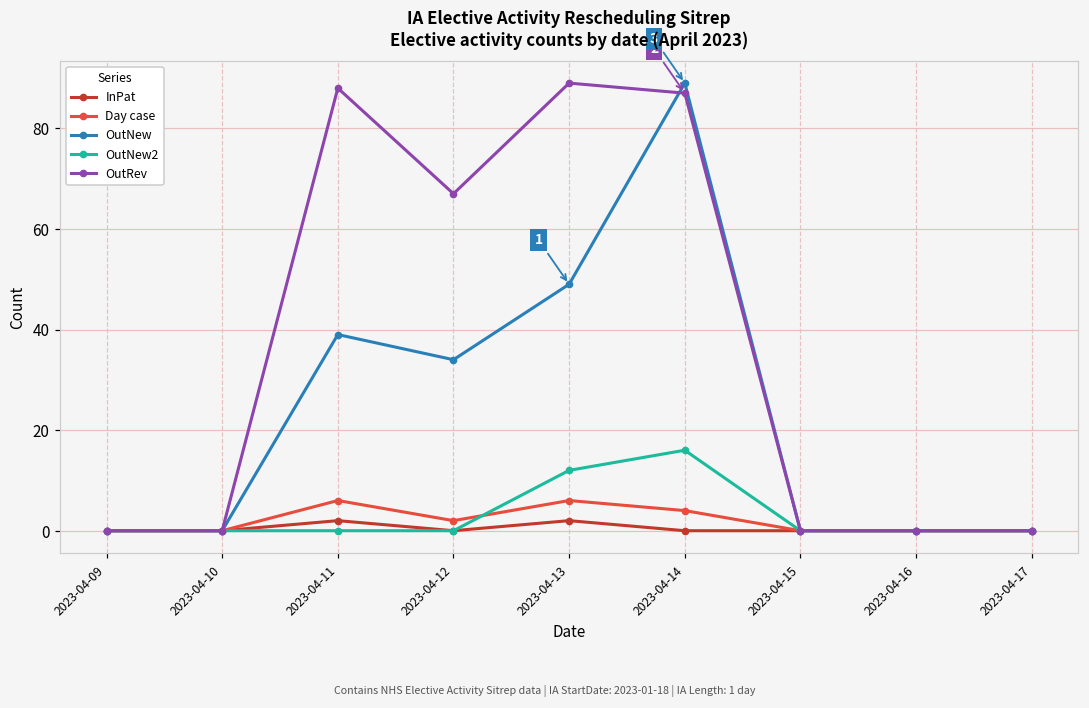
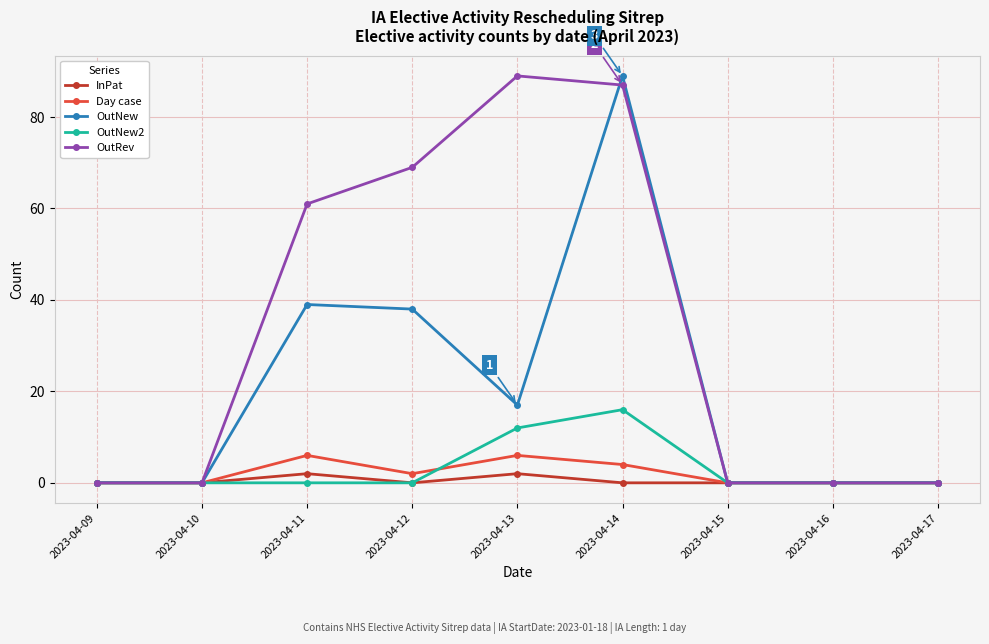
OutRev, 2023-04-11: 88 -> 61
OutNew, 2023-04-12: 34 -> 38
OutRev, 2023-04-12: 67 -> 69
OutNew, 2023-04-13: 49 -> 17
